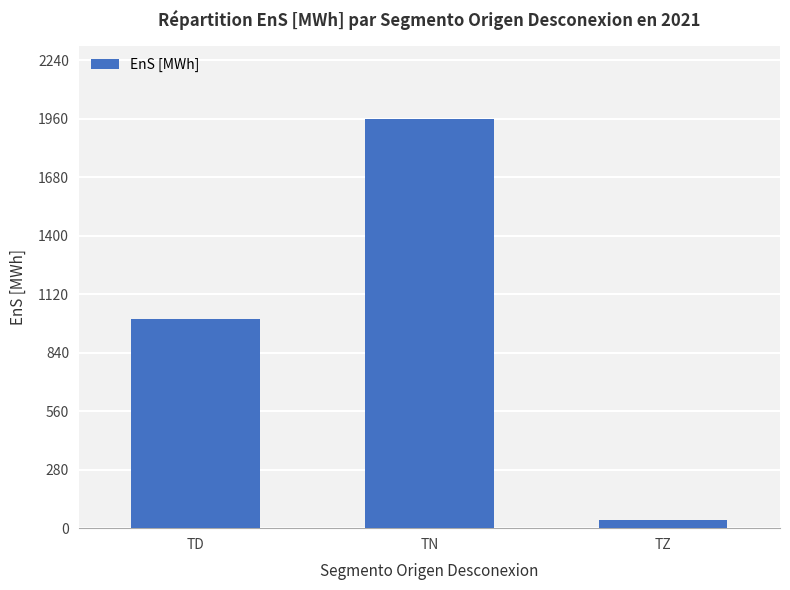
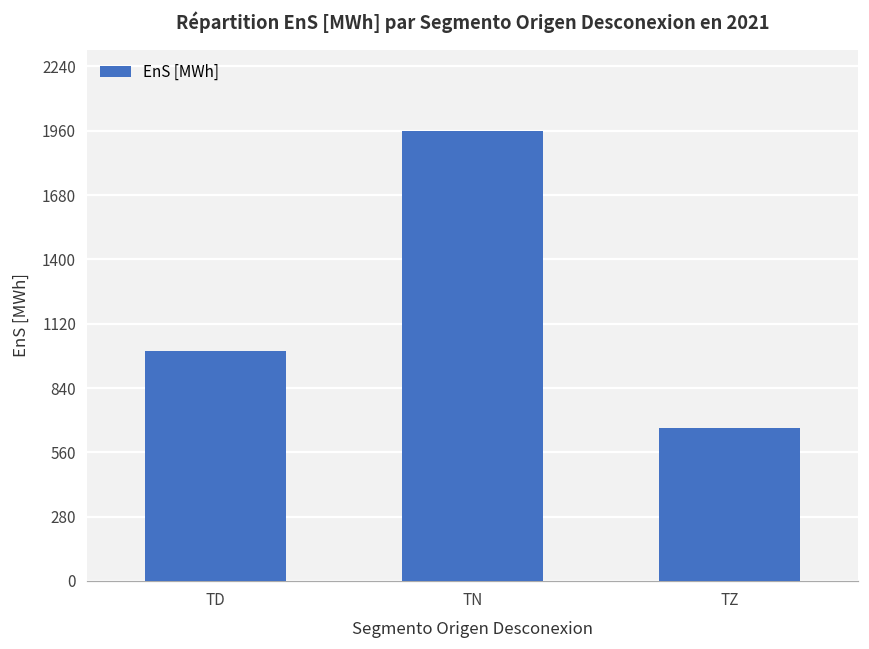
TZ: 40 -> 670
